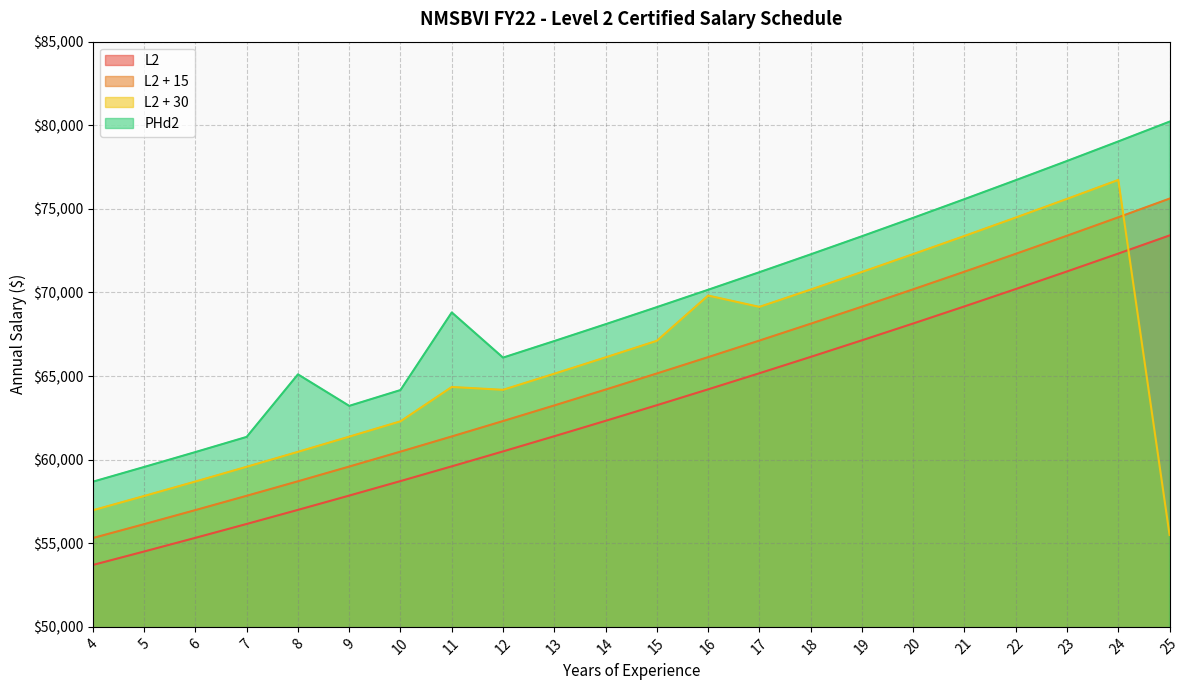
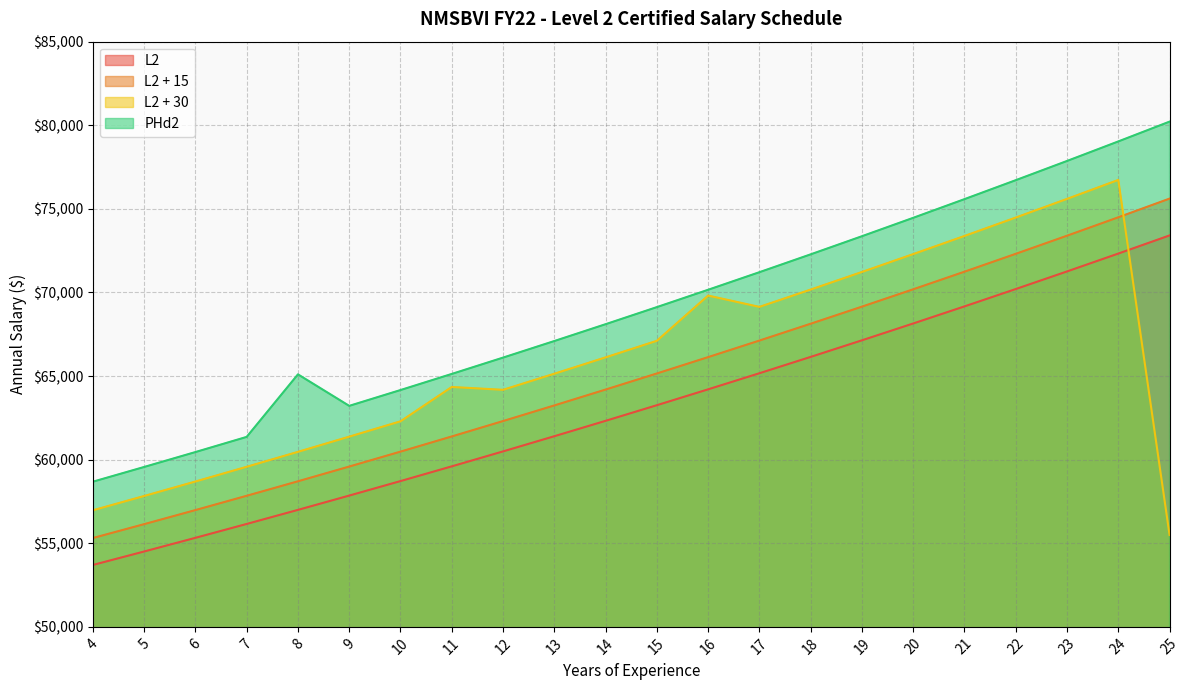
PHd2, 11: $68,800 -> $65,100
